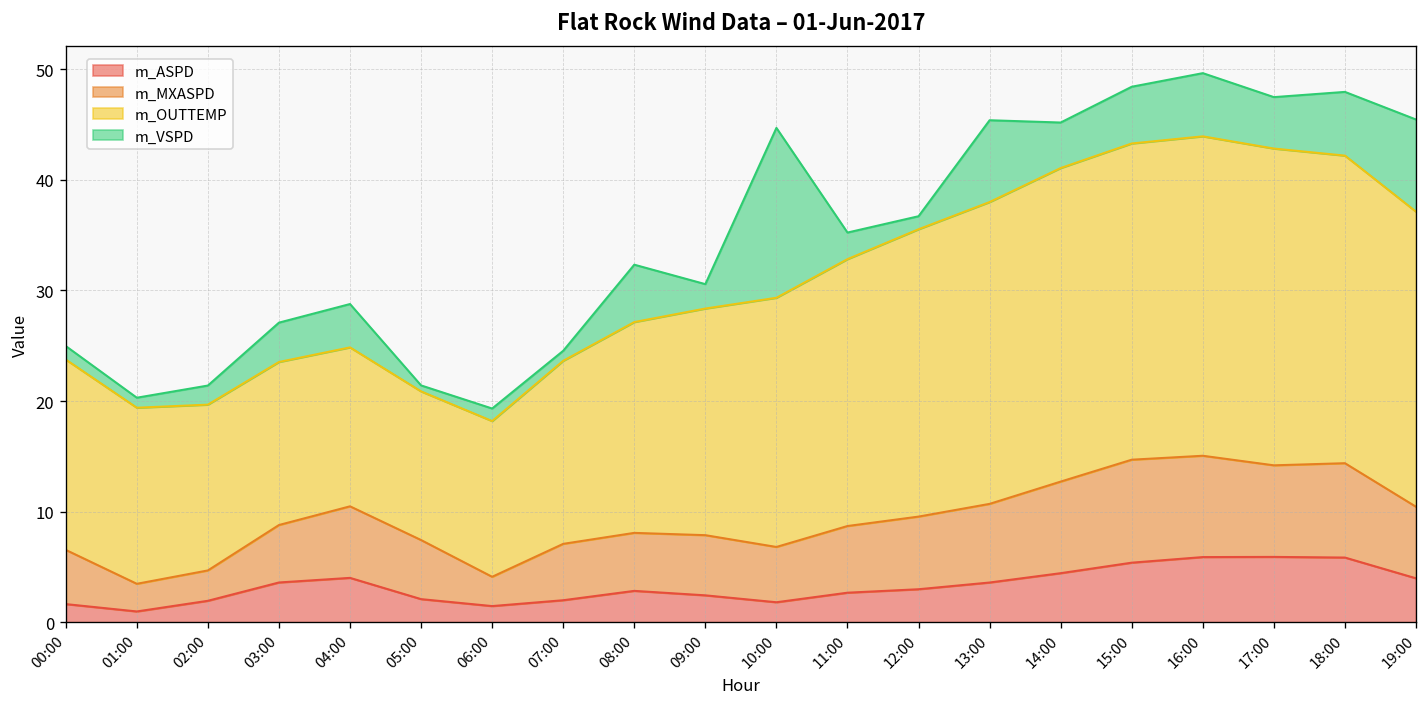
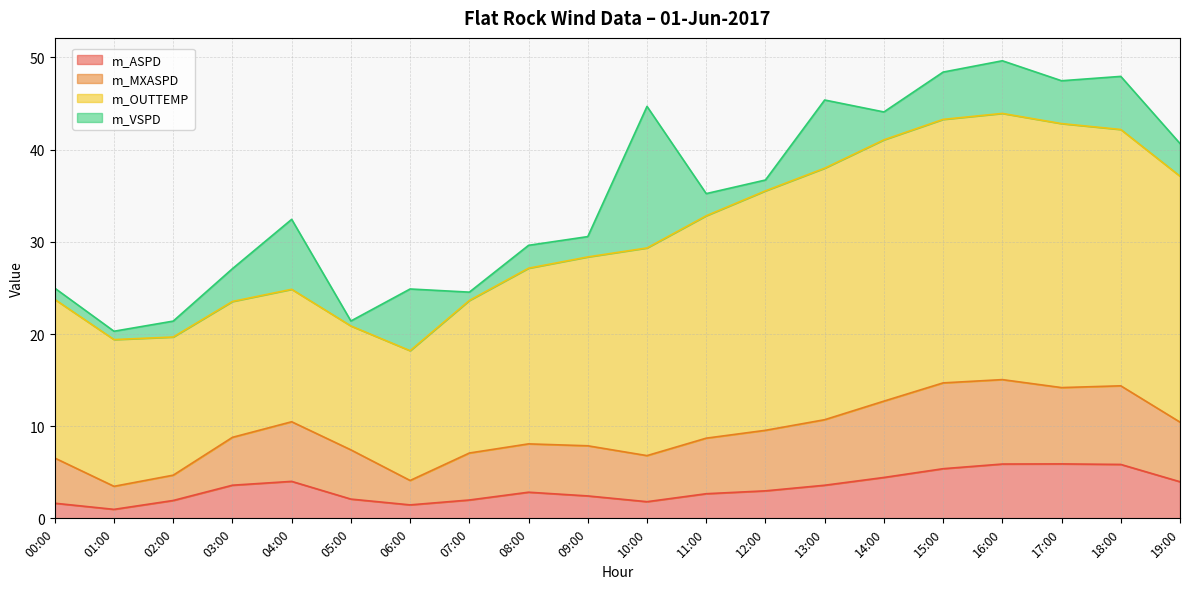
m_VSPD, 04:00: 4 -> 8
m_VSPD, 06:00: 1 -> 7
m_VSPD, 08:00: 5 -> 2
m_VSPD, 14:00: 4 -> 3
m_VSPD, 19:00: 8 -> 4
